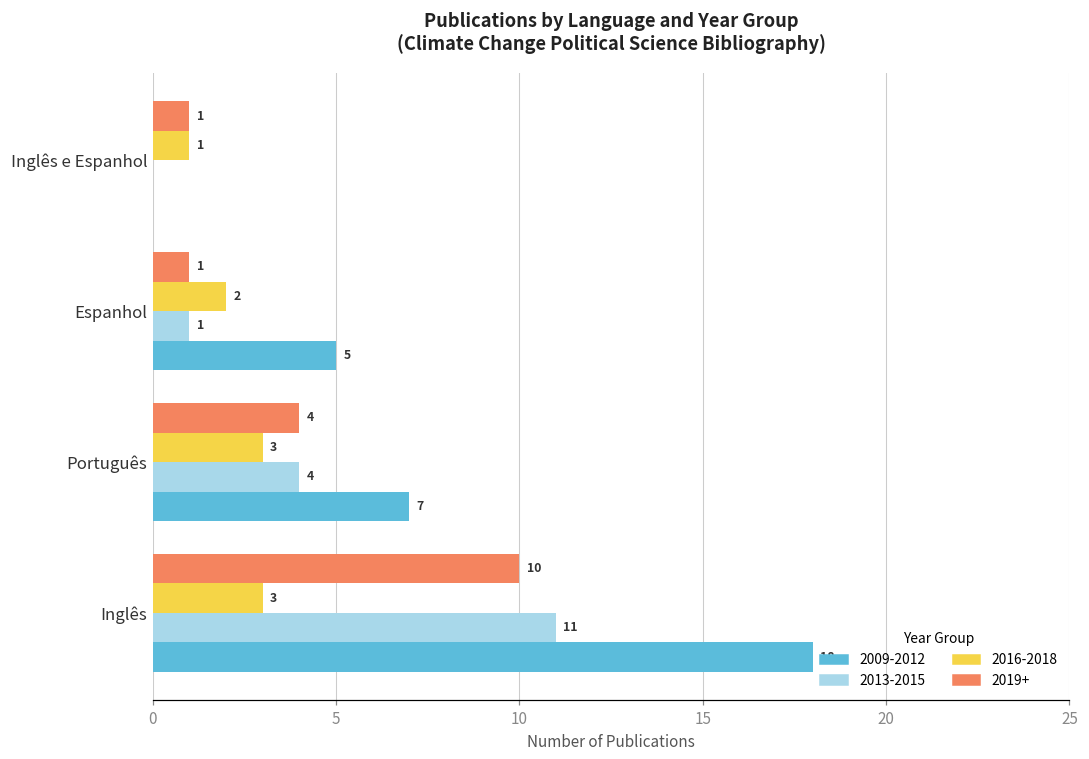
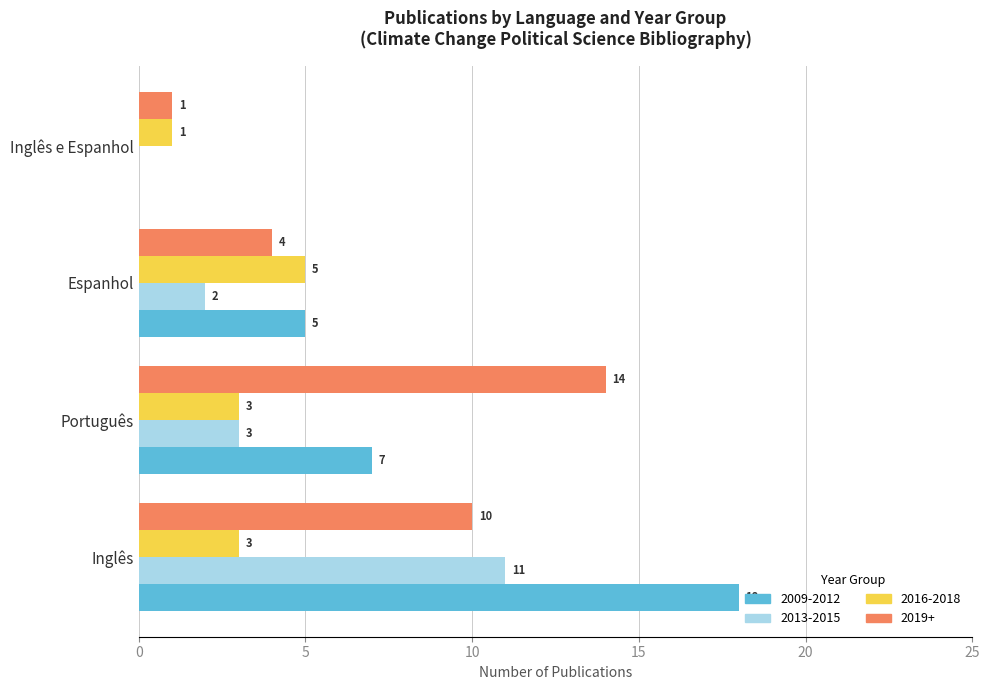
2019+, Espanhol: 1 -> 4
2016-2018, Espanhol: 2 -> 5
2013-2015, Espanhol: 1 -> 2
2019+, Português: 4 -> 14
2013-2015, Português: 4 -> 3
